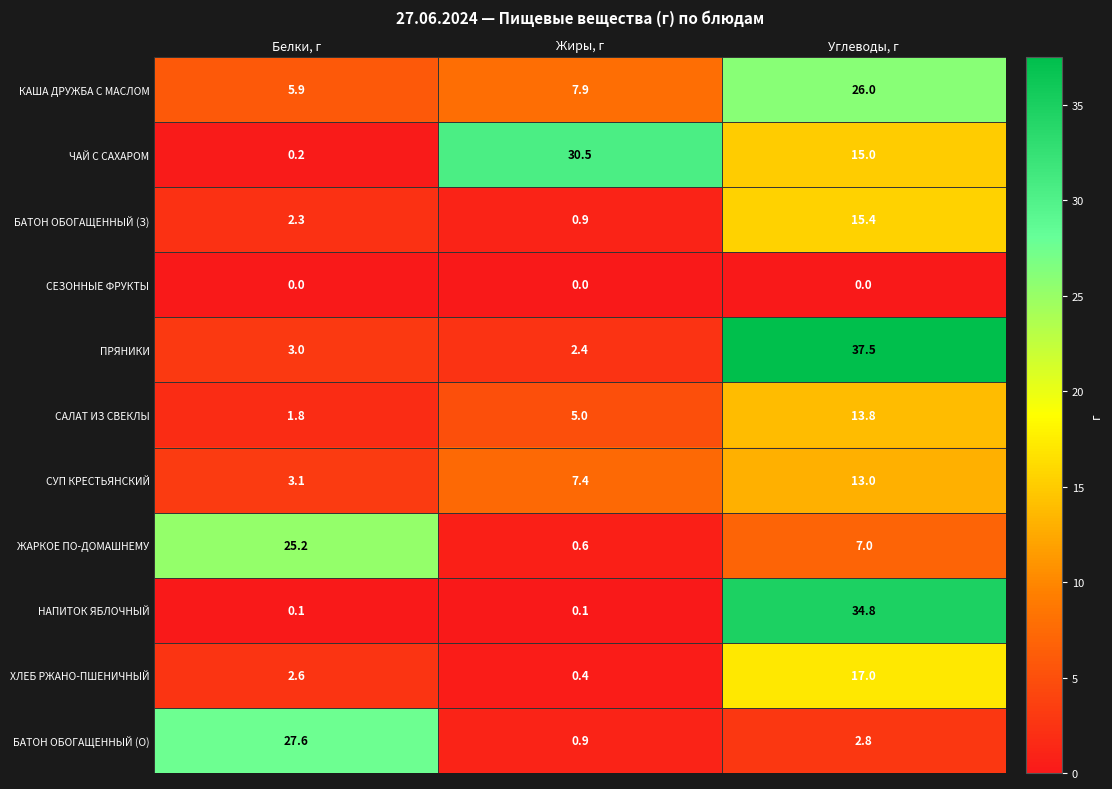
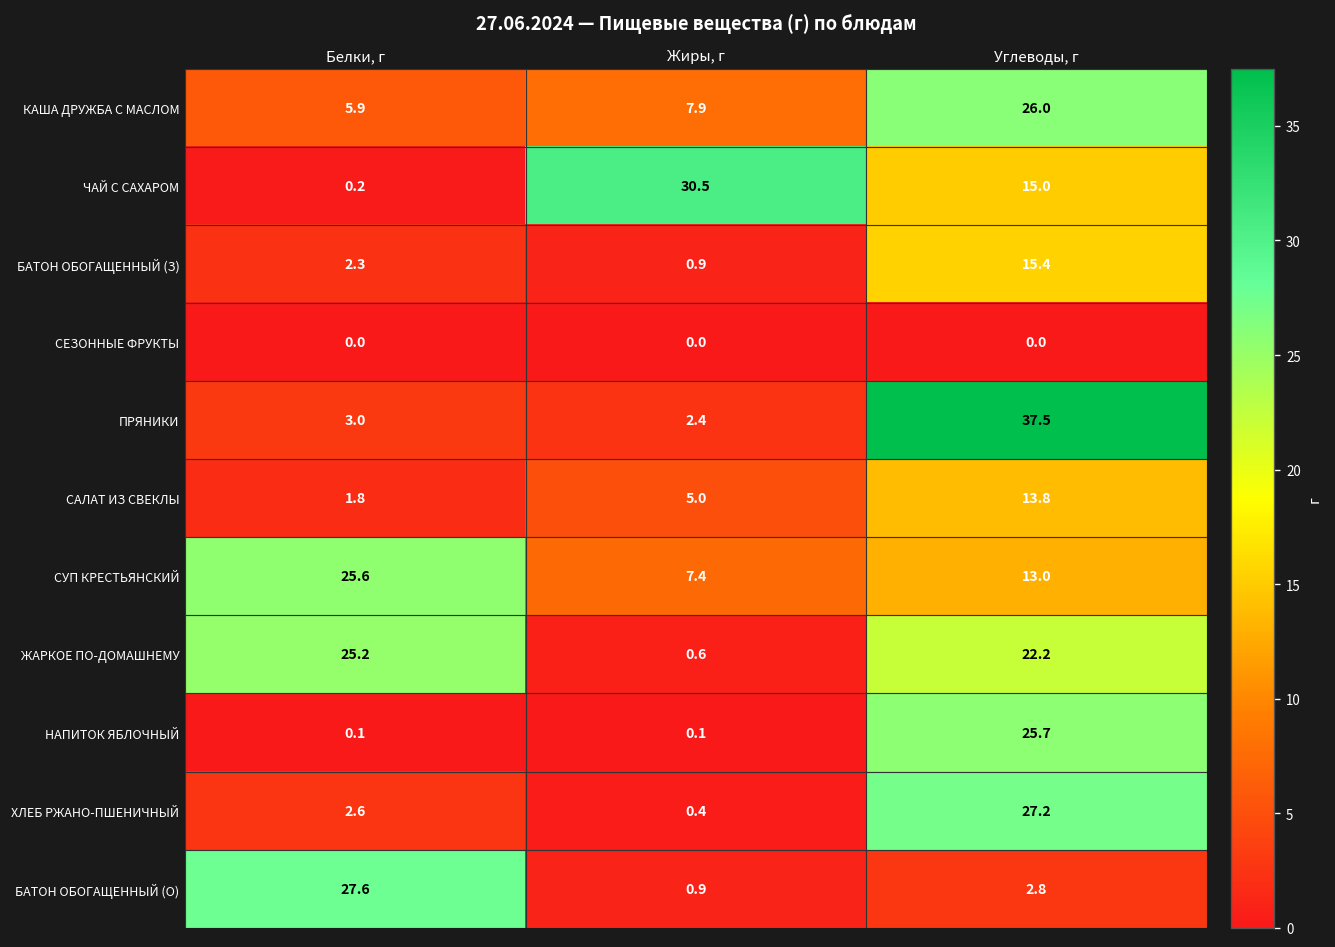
СУП КРЕСТЬЯНСКИЙ, Белки, г: 3.1 -> 25.6
ЖАРКОЕ ПО-ДОМАШНЕМУ, Углеводы, г: 7.0 -> 22.2
НАПИТОК ЯБЛОЧНЫЙ, Углеводы, г: 34.8 -> 25.7
ХЛЕБ РЖАНО-ПШЕНИЧНЫЙ, Углеводы, г: 17.0 -> 27.2
